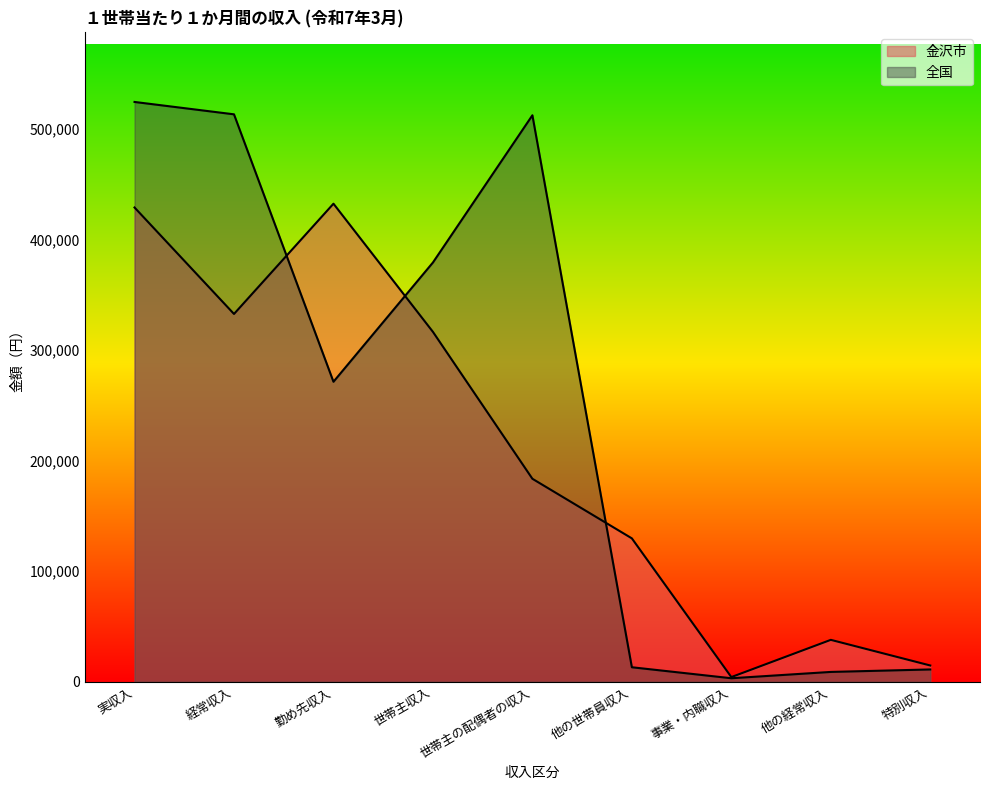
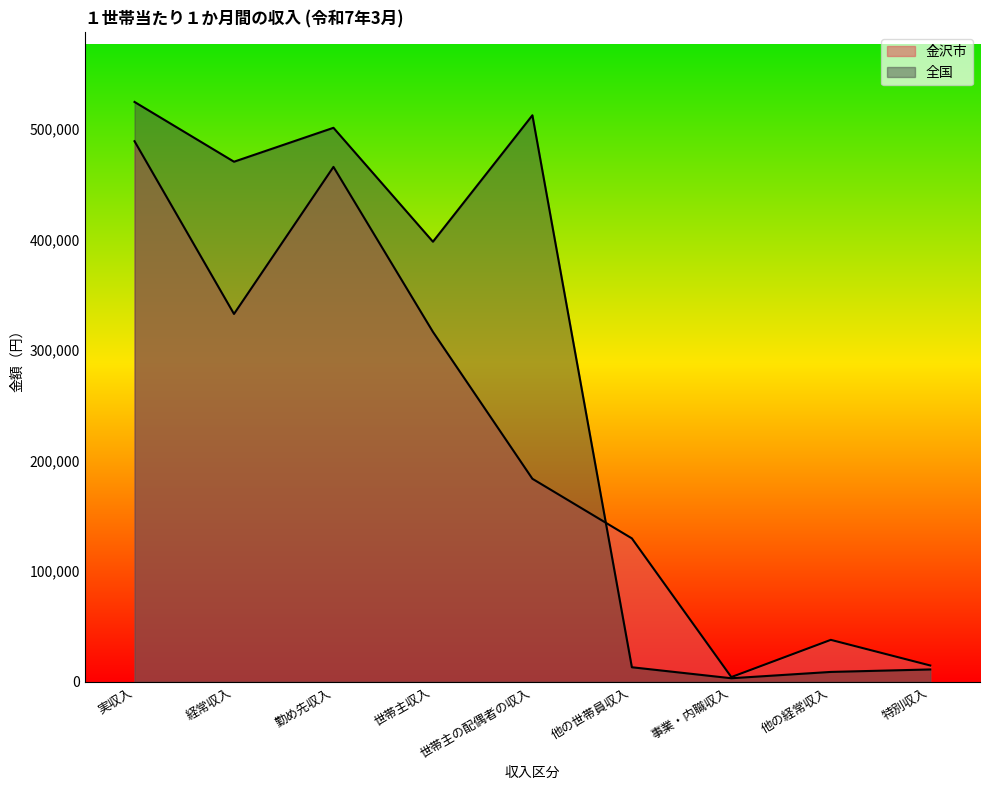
金沢市, 実収入: 429,000 -> 489,000
全国, 経常収入: 513,000 -> 470,000
金沢市, 勤め先収入: 432,000 -> 466,000
全国, 勤め先収入: 271,000 -> 501,000
全国, 世帯主収入: 379,000 -> 398,000
